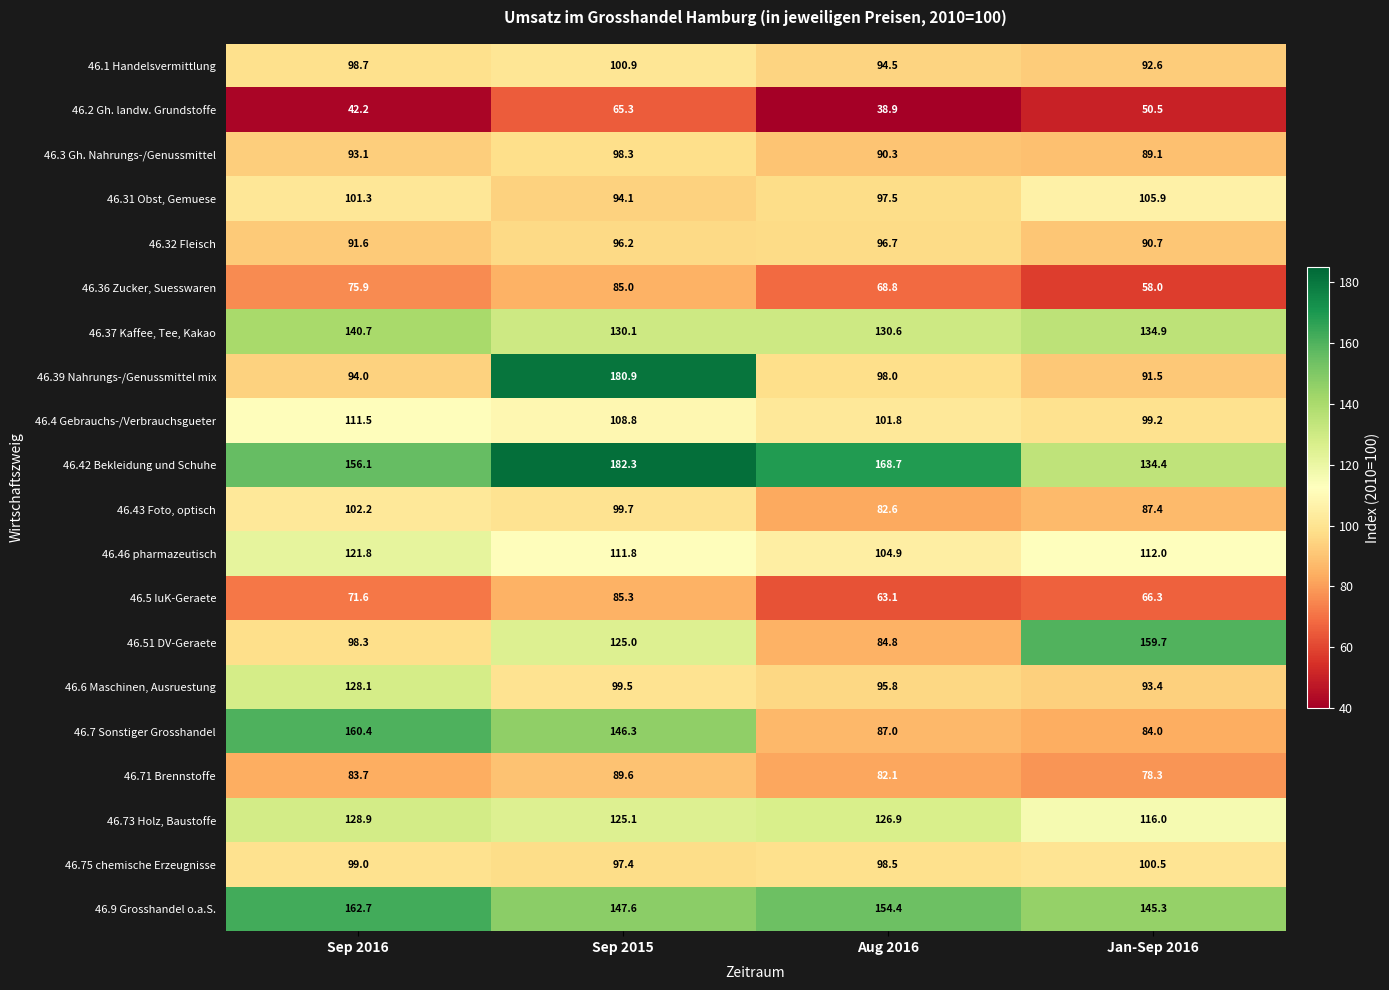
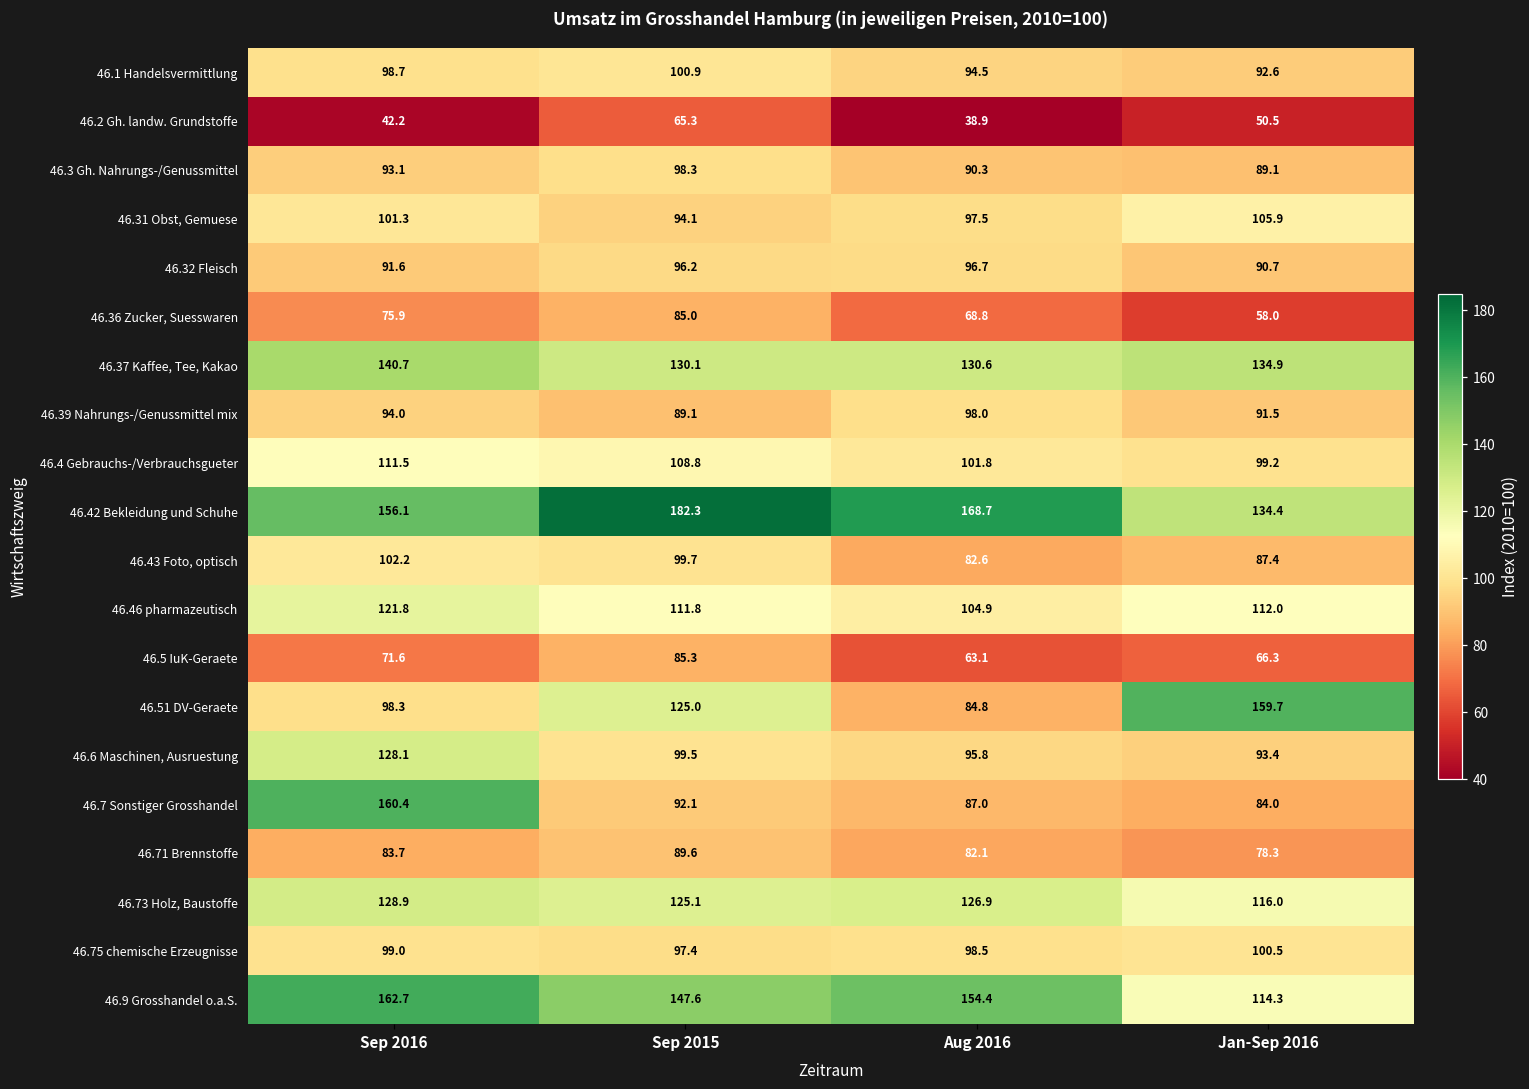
46.39 Nahrungs-/Genussmittel mix, Sep 2015: 180.9 -> 89.1
46.7 Sonstiger Grosshandel, Sep 2015: 146.3 -> 92.1
46.9 Grosshandel o.a.S., Jan-Sep 2016: 145.3 -> 114.3
